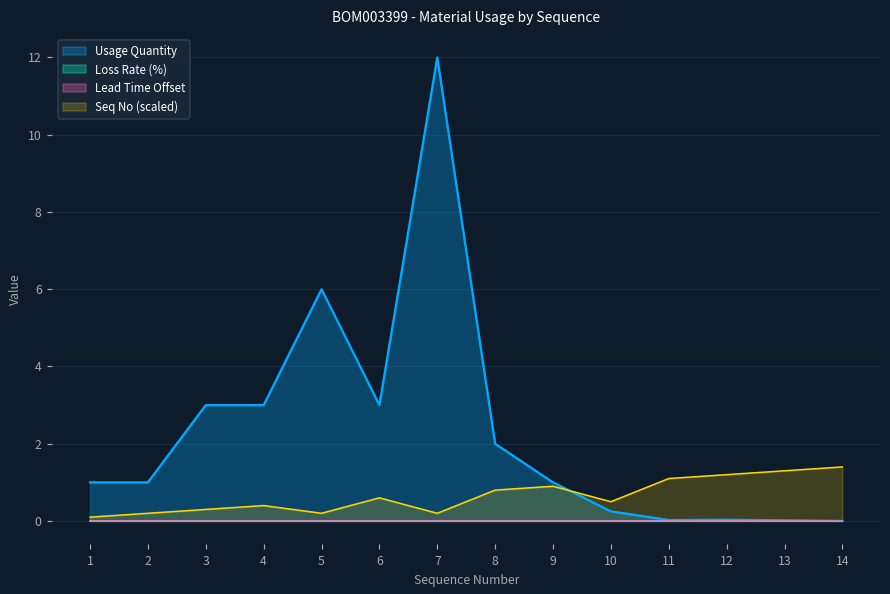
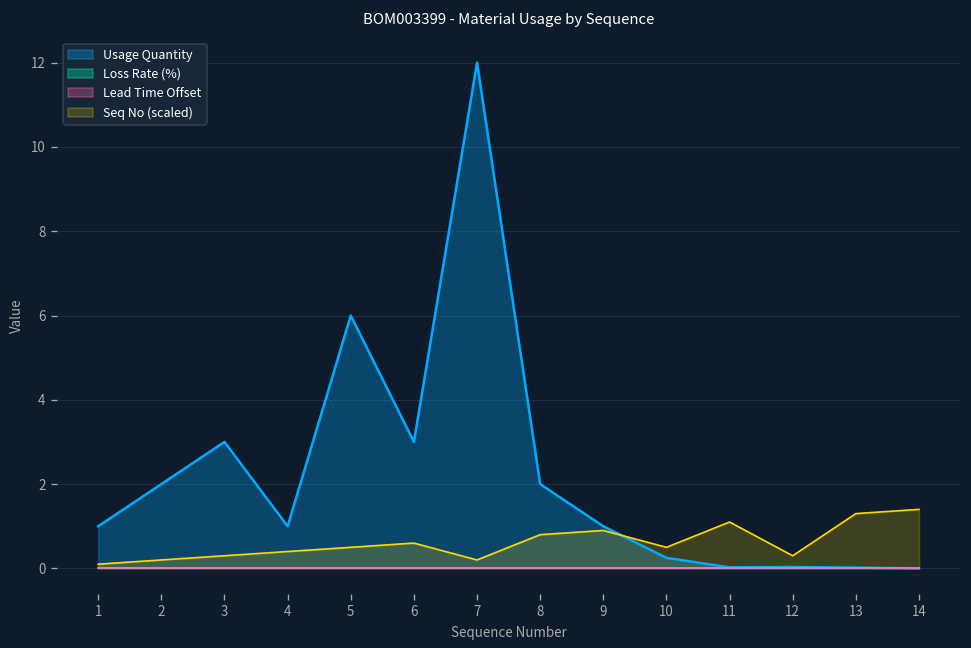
Usage Quantity, 2: 1 -> 2
Usage Quantity, 4: 3 -> 1
Seq No (scaled), 5: 0.2 -> 0.5
Seq No (scaled), 12: 1.2 -> 0.3
